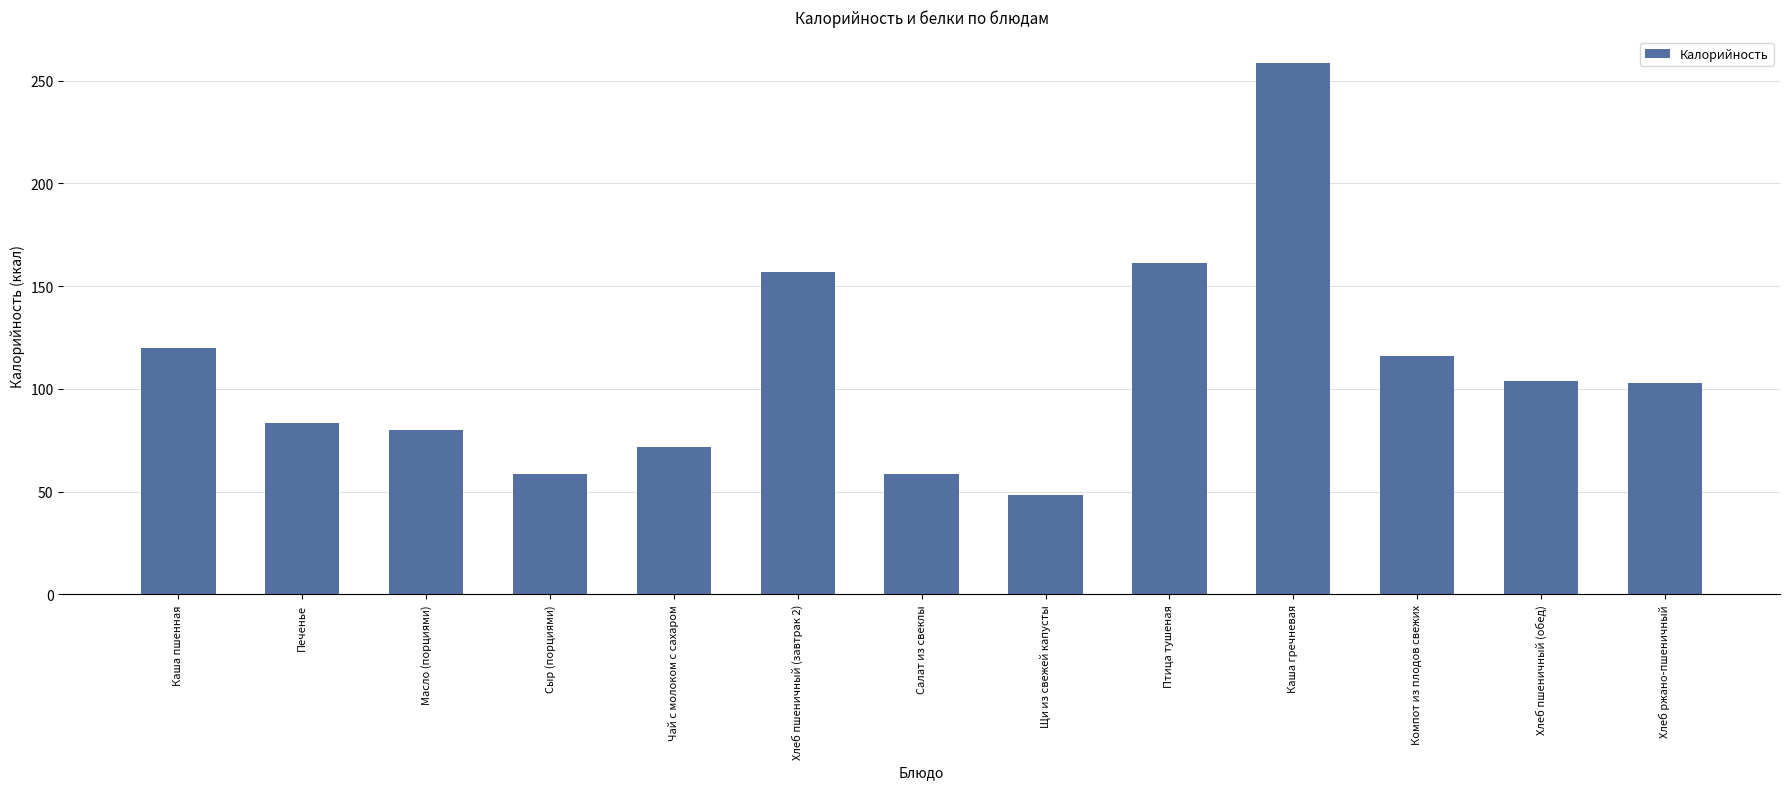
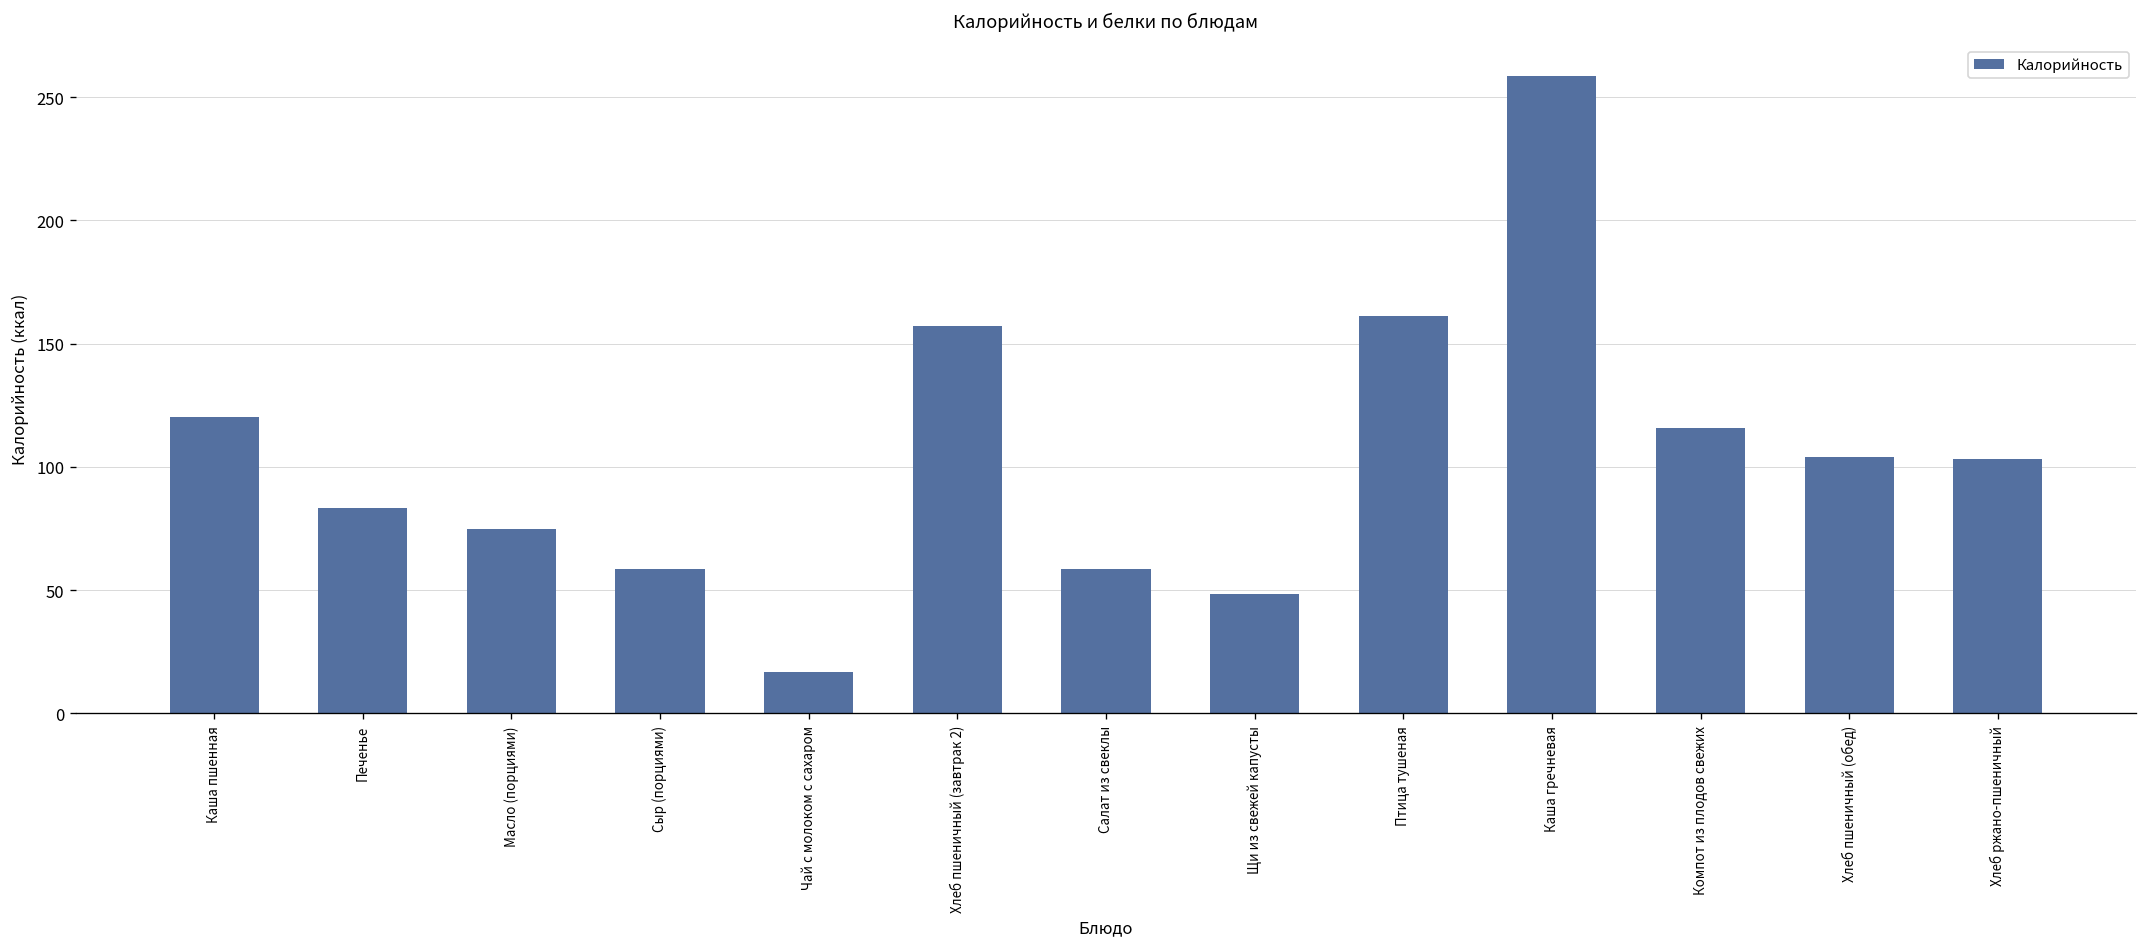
Масло (порциями): 80 -> 75
Чай с молоком с сахаром: 72 -> 17
